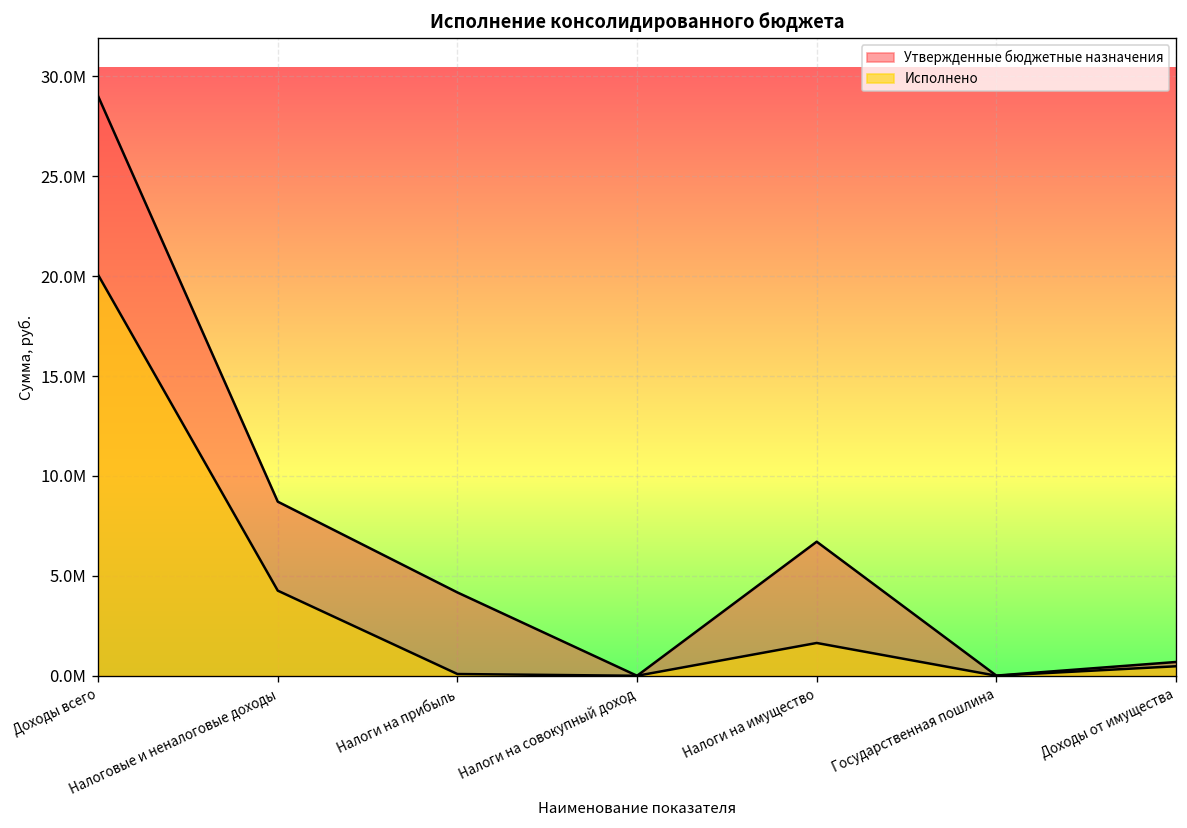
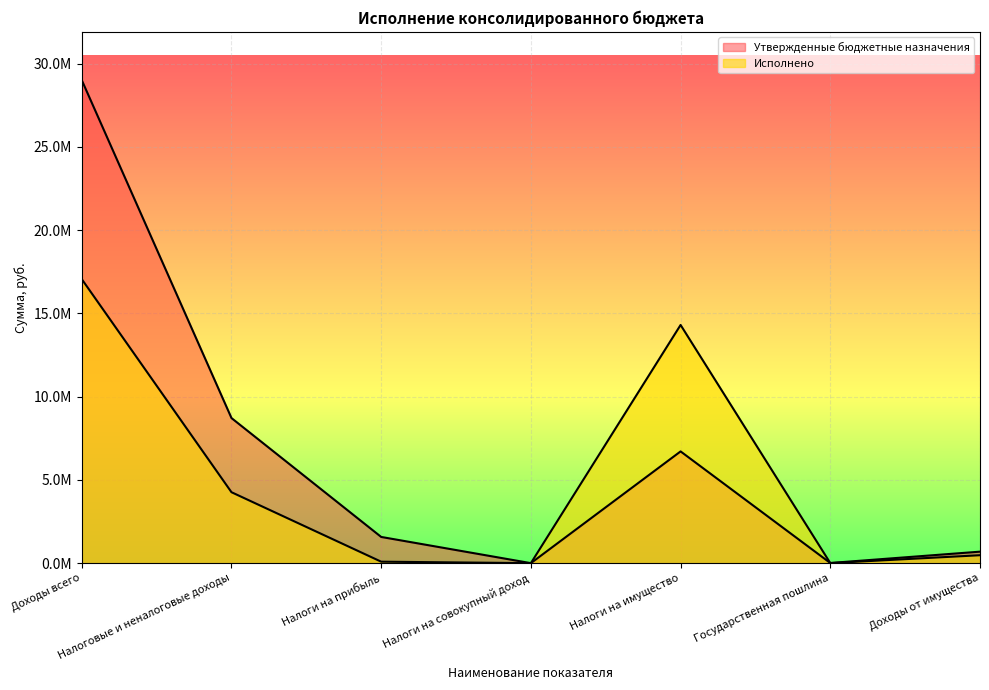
Исполнено, Доходы всего: 20100000 -> 17100000
Утвержденные бюджетные назначения, Налоги на прибыль: 4200000 -> 1600000
Исполнено, Налоги на имущество: 1600000 -> 14300000
